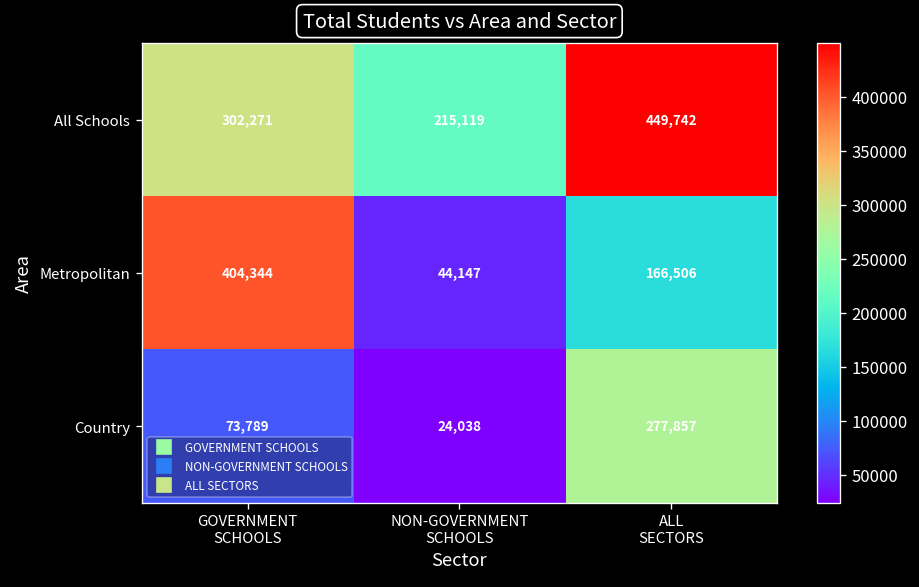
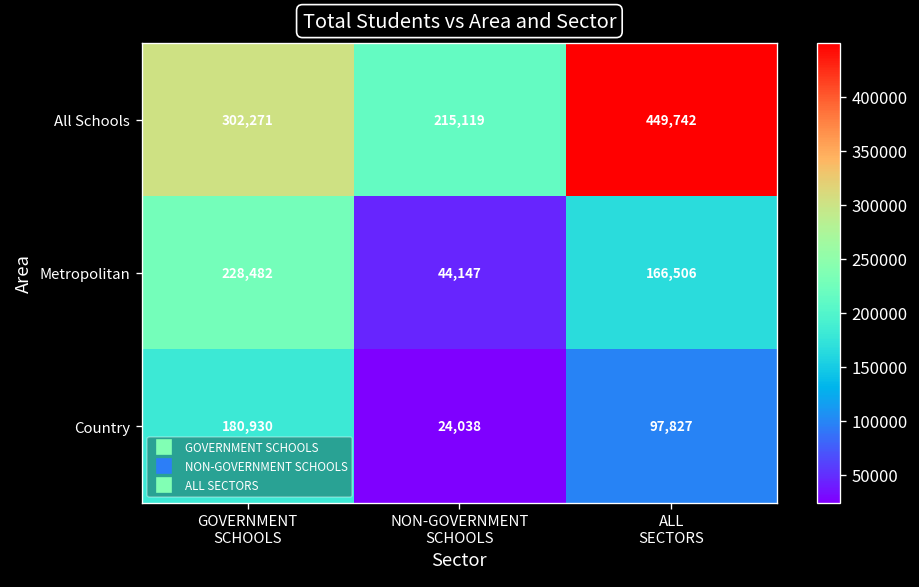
Metropolitan, GOVERNMENT SCHOOLS: 404,344 -> 228,482
Country, GOVERNMENT SCHOOLS: 73,789 -> 180,930
Country, ALL SECTORS: 277,857 -> 97,827
